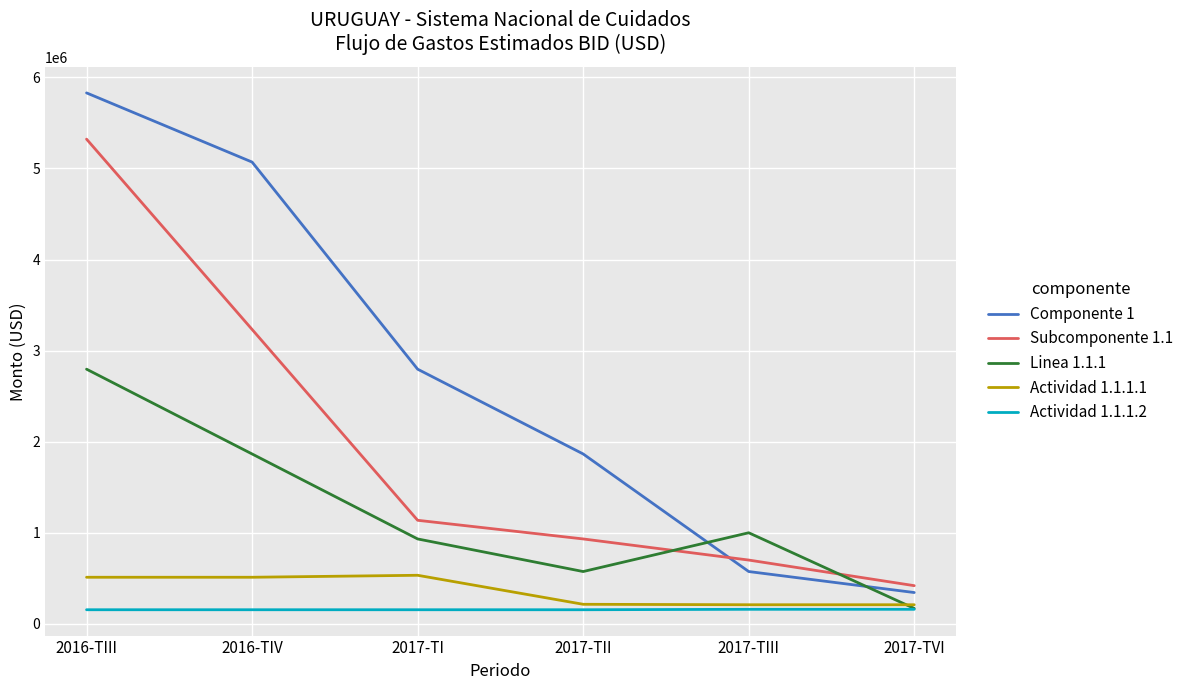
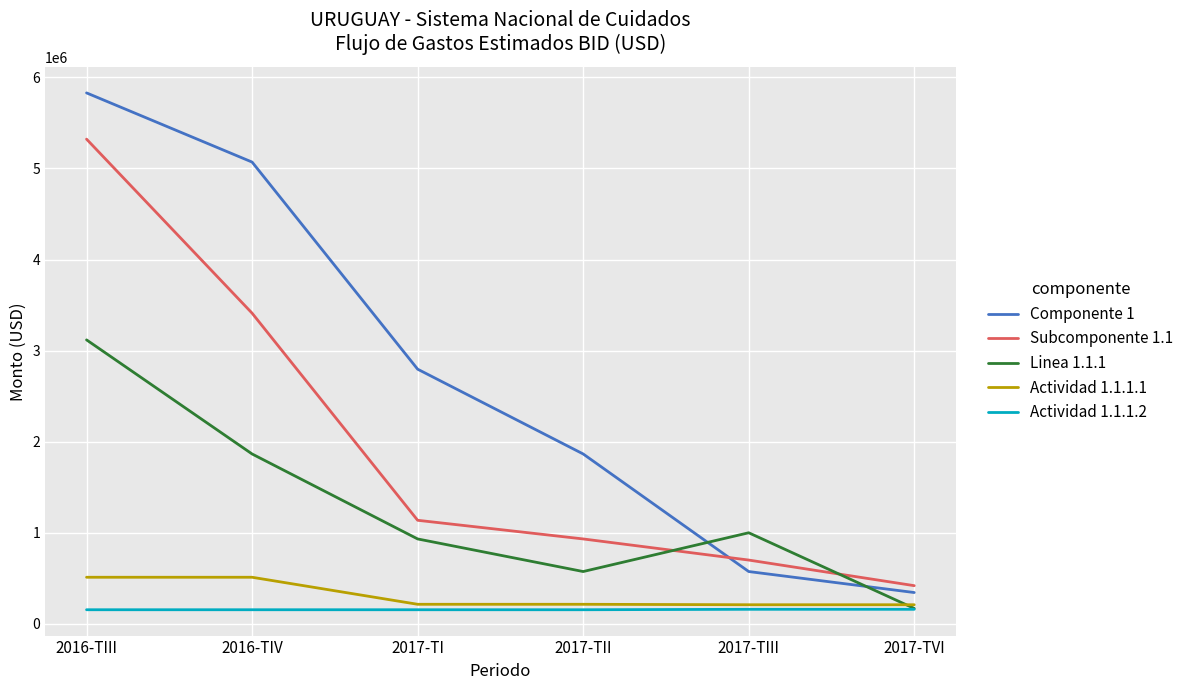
Linea 1.1.1, 2016-TIII: 2800000 -> 3100000
Subcomponente 1.1, 2016-TIV: 3200000 -> 3400000
Actividad 1.1.1.1, 2017-TI: 500000 -> 200000
